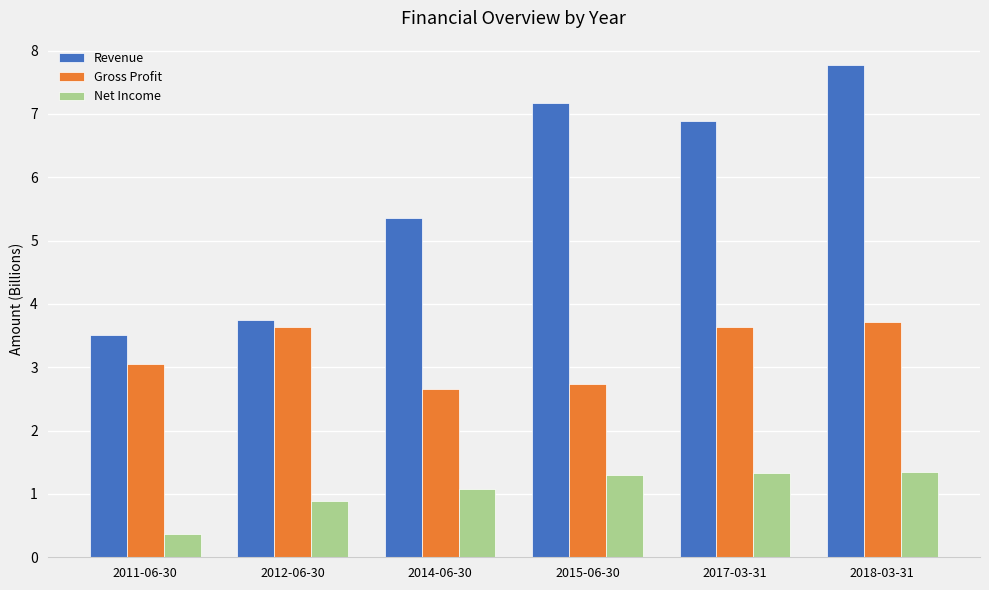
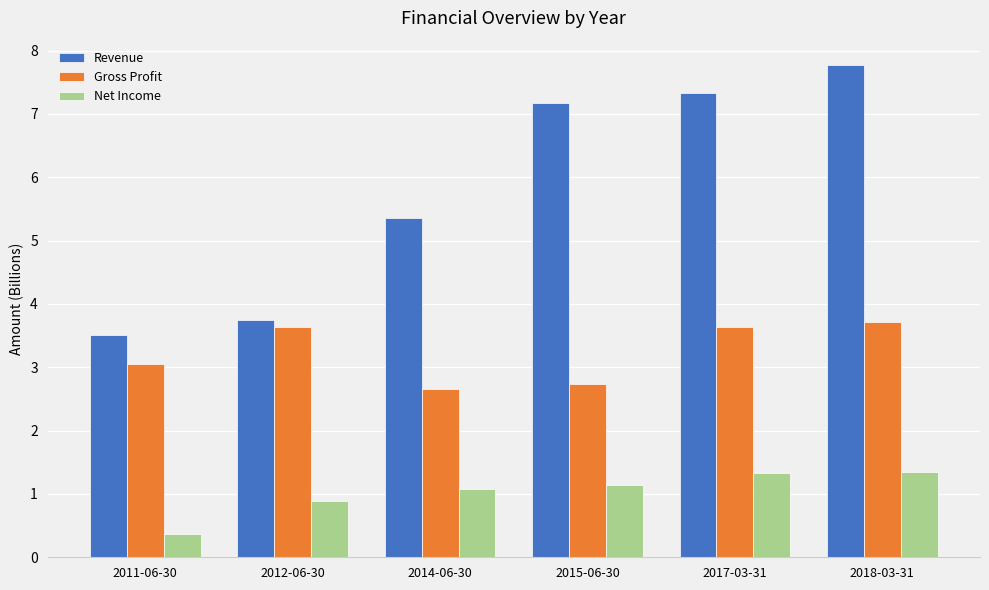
Net Income, 2015-06-30: 1.3 -> 1.1
Revenue, 2017-03-31: 6.9 -> 7.3
